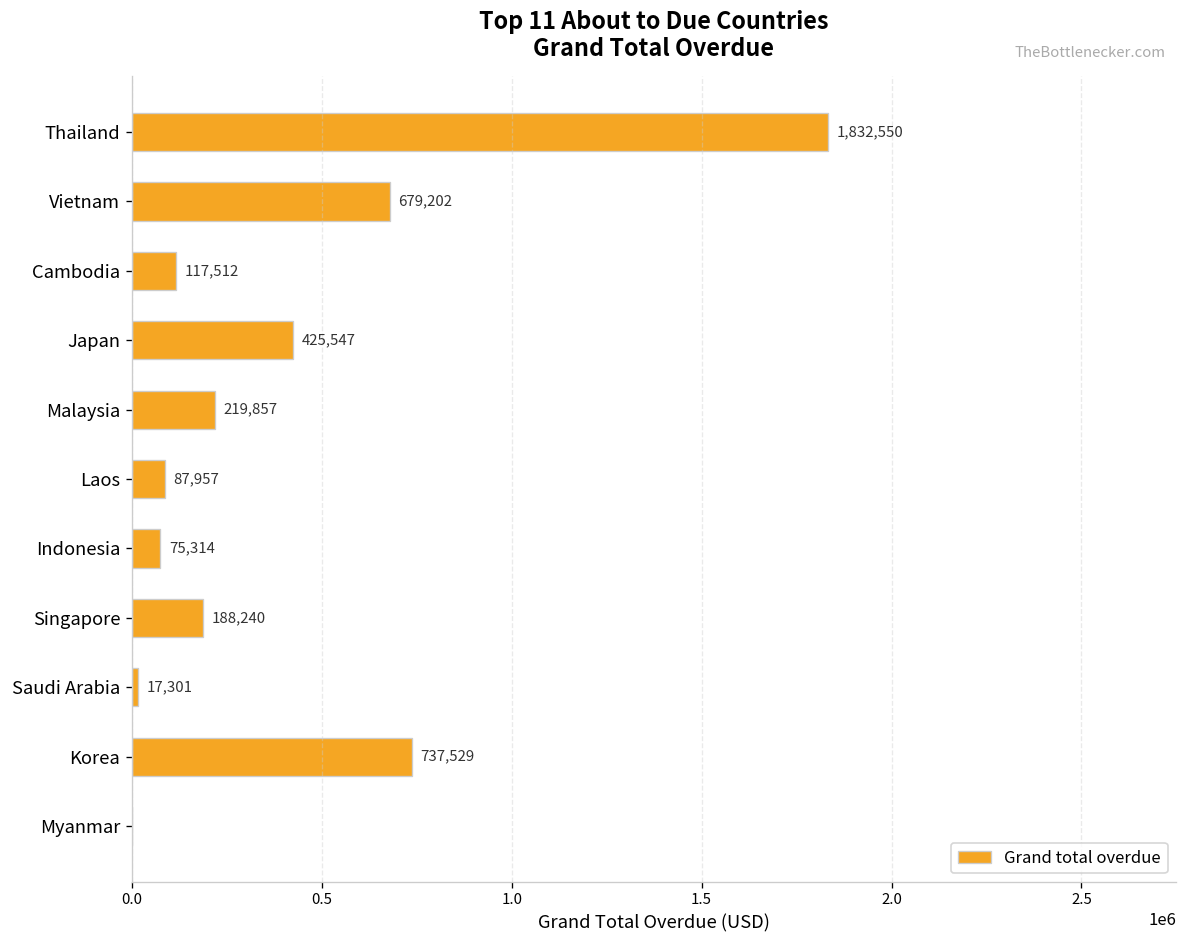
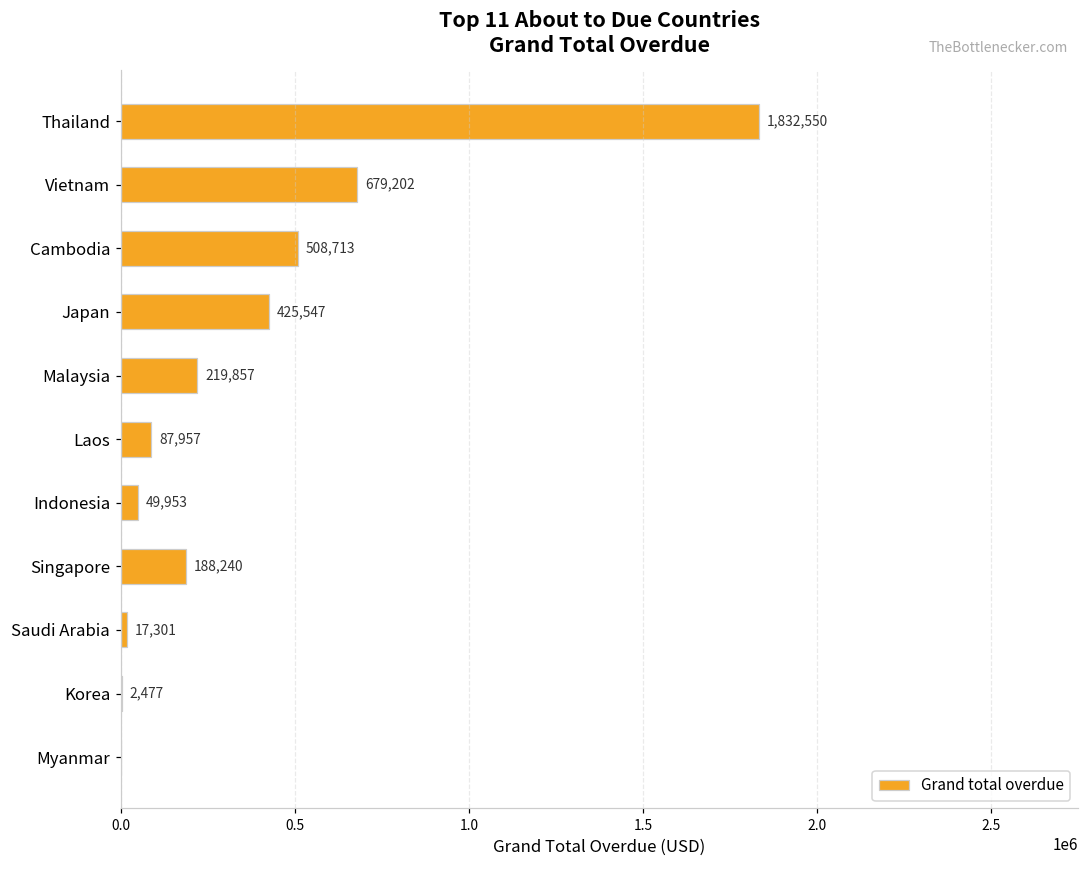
Cambodia: 117,512 -> 508,713
Indonesia: 75,314 -> 49,953
Korea: 737,529 -> 2,477
